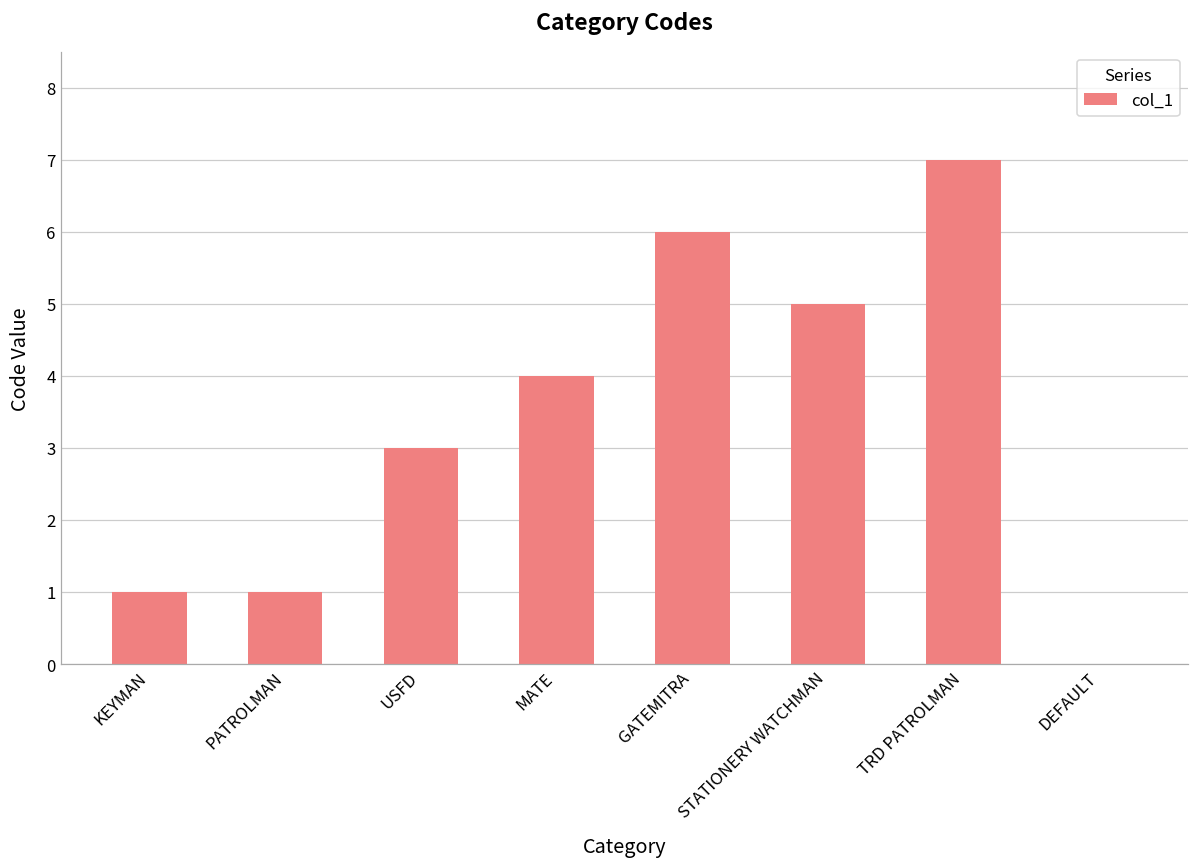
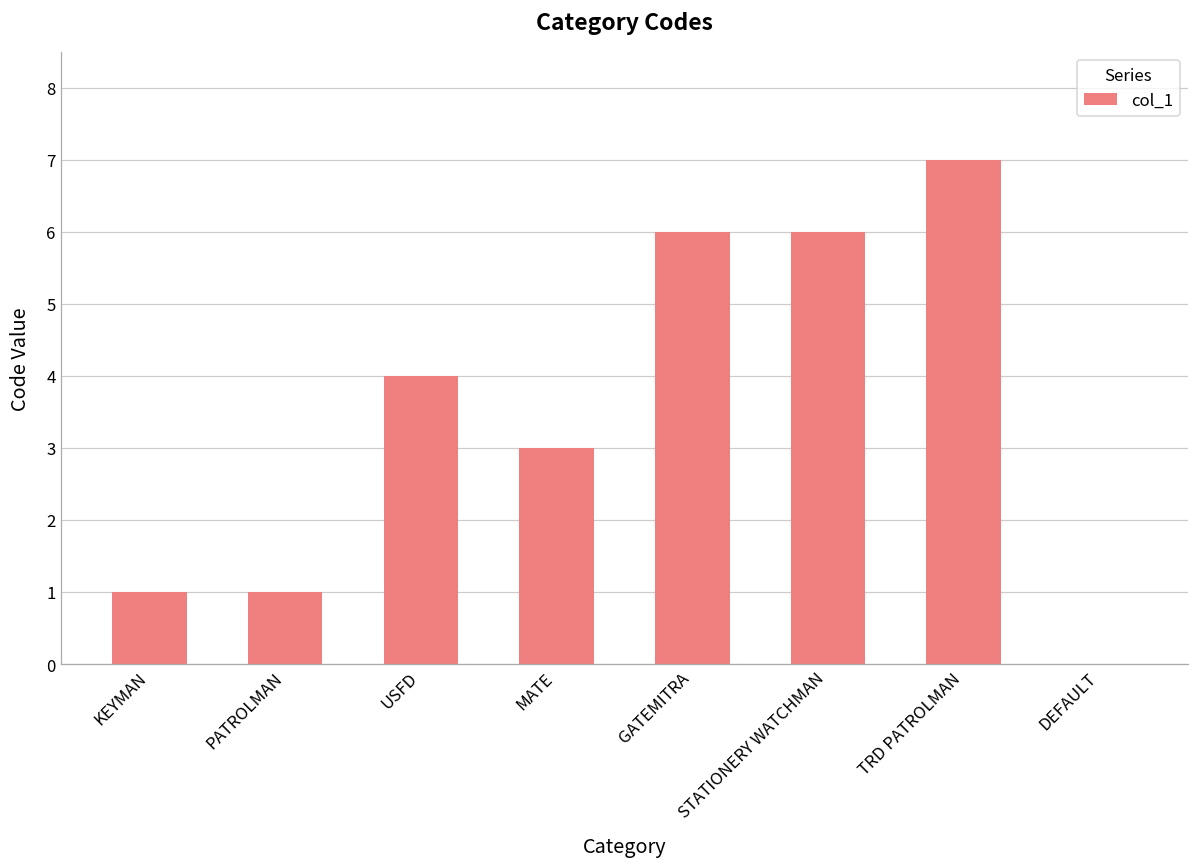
USFD: 3 -> 4
MATE: 4 -> 3
STATIONERY WATCHMAN: 5 -> 6
